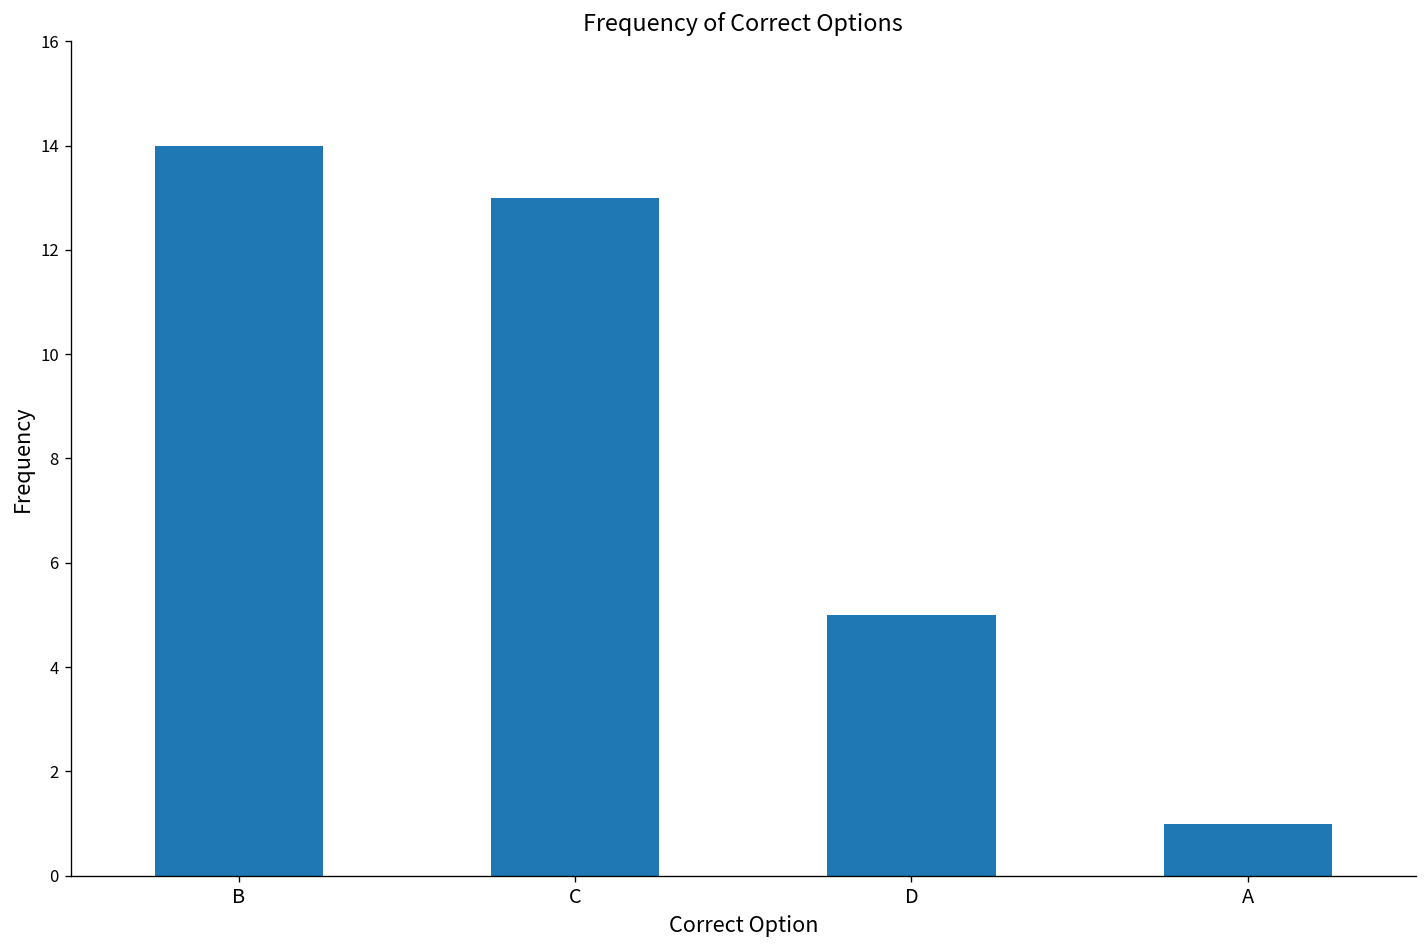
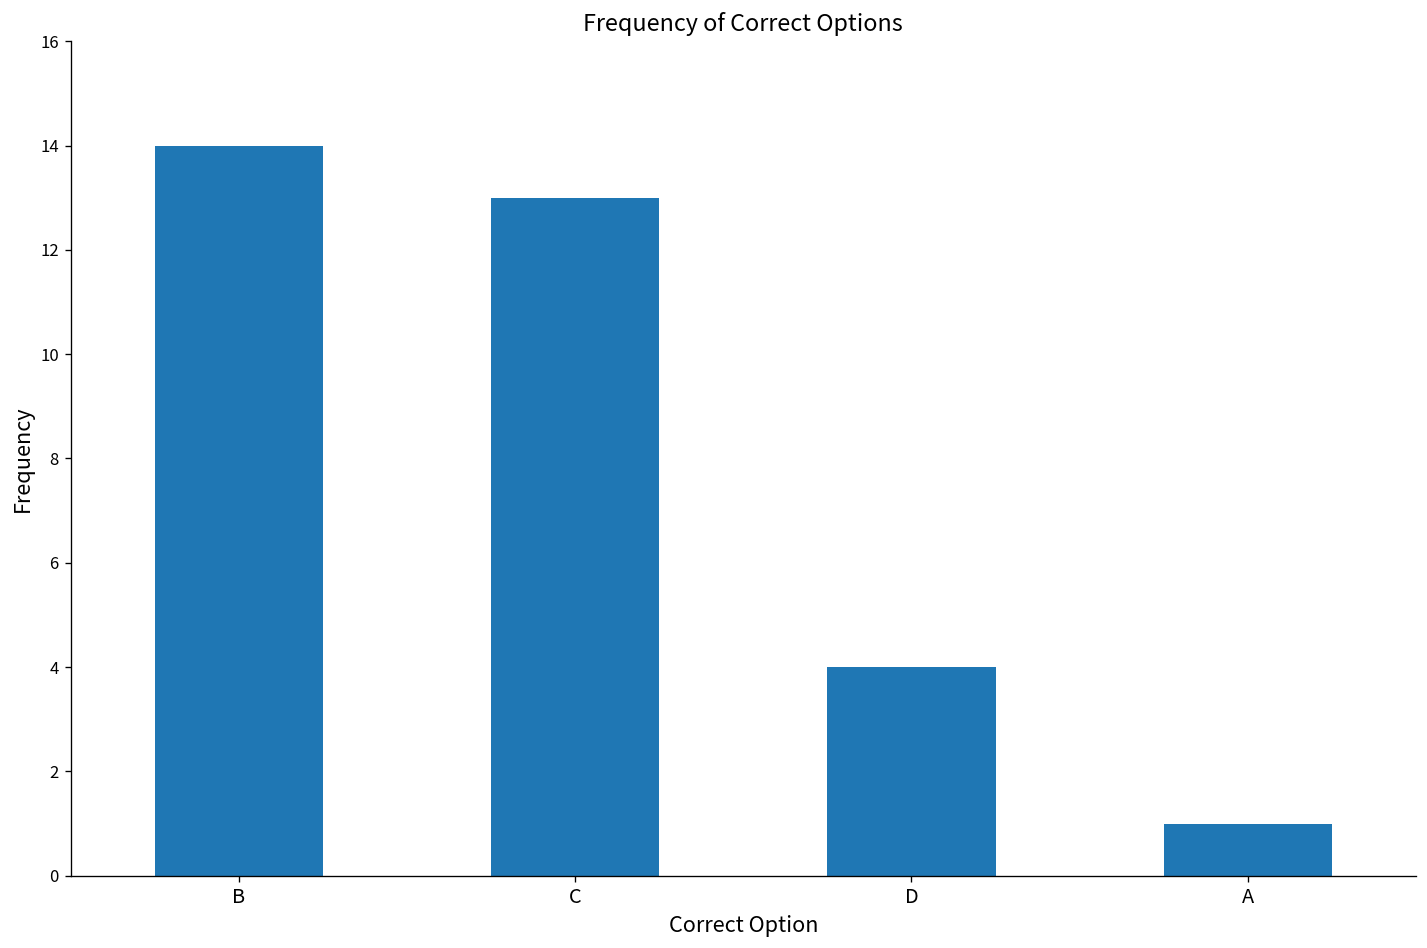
D: 5 -> 4
